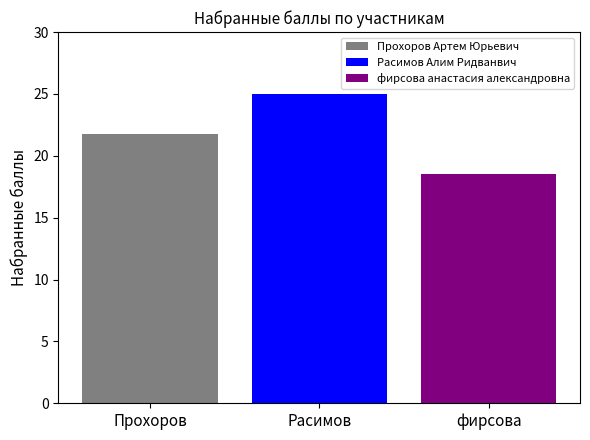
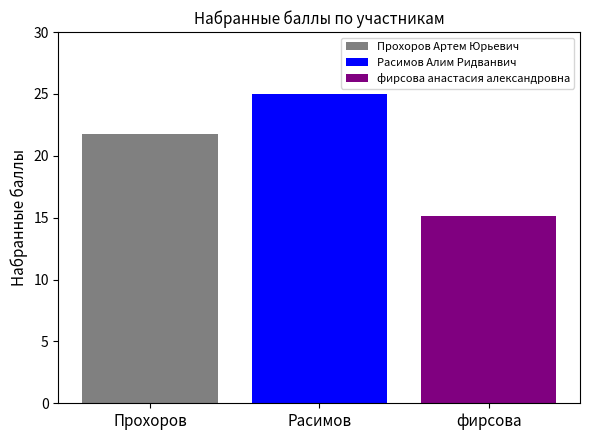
фирсова: 18.5 -> 15.1
